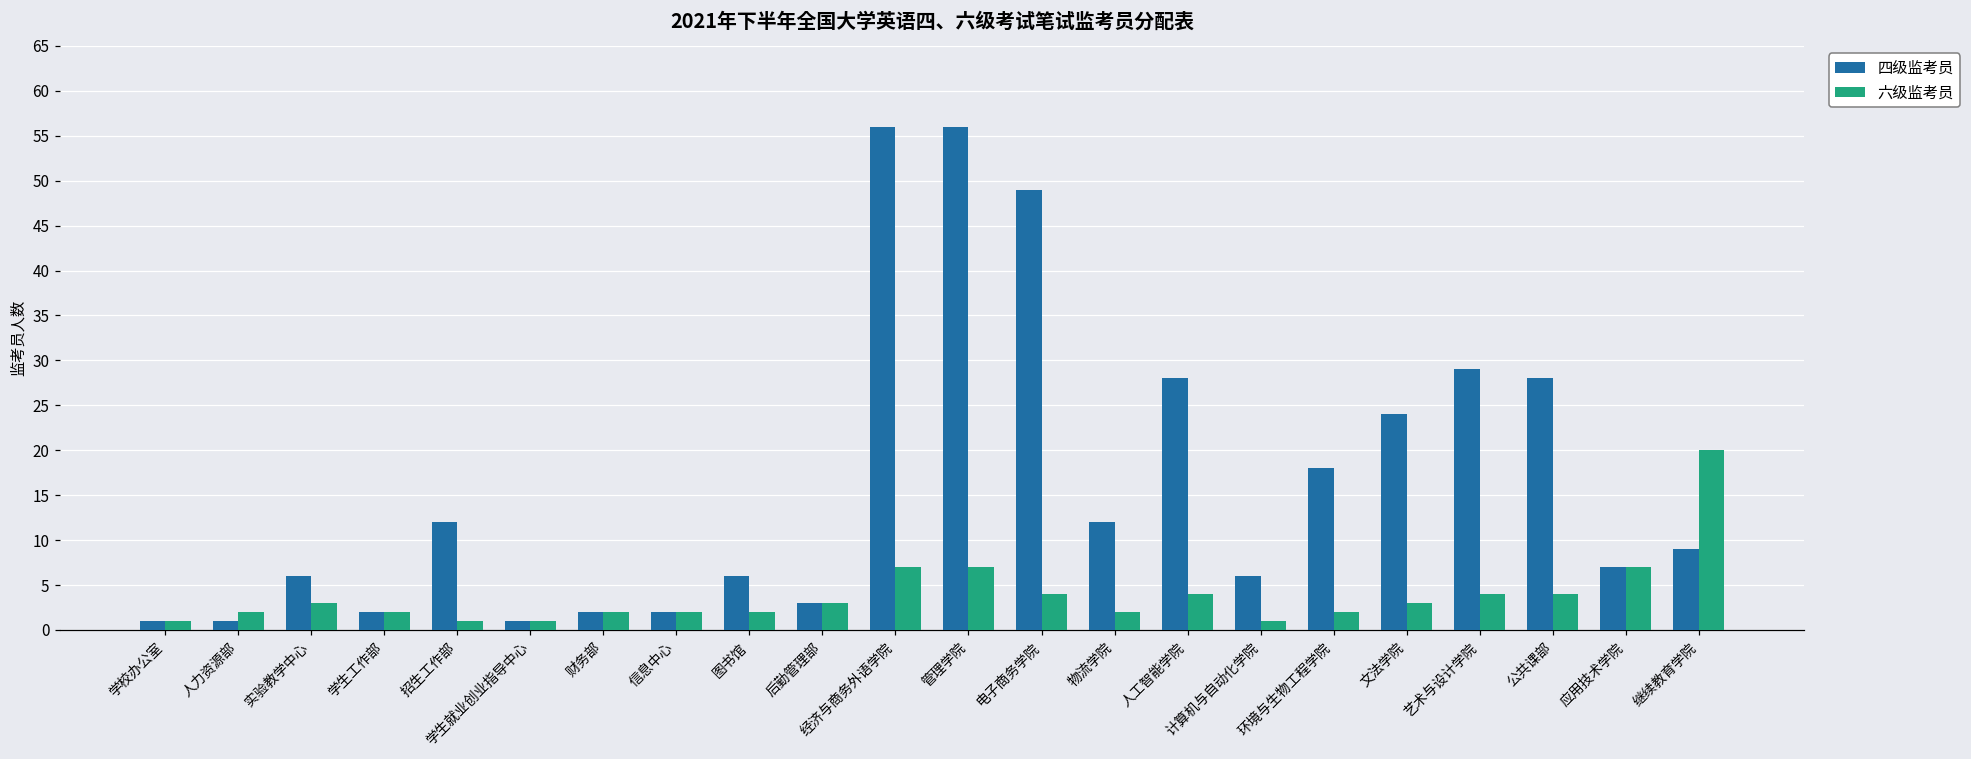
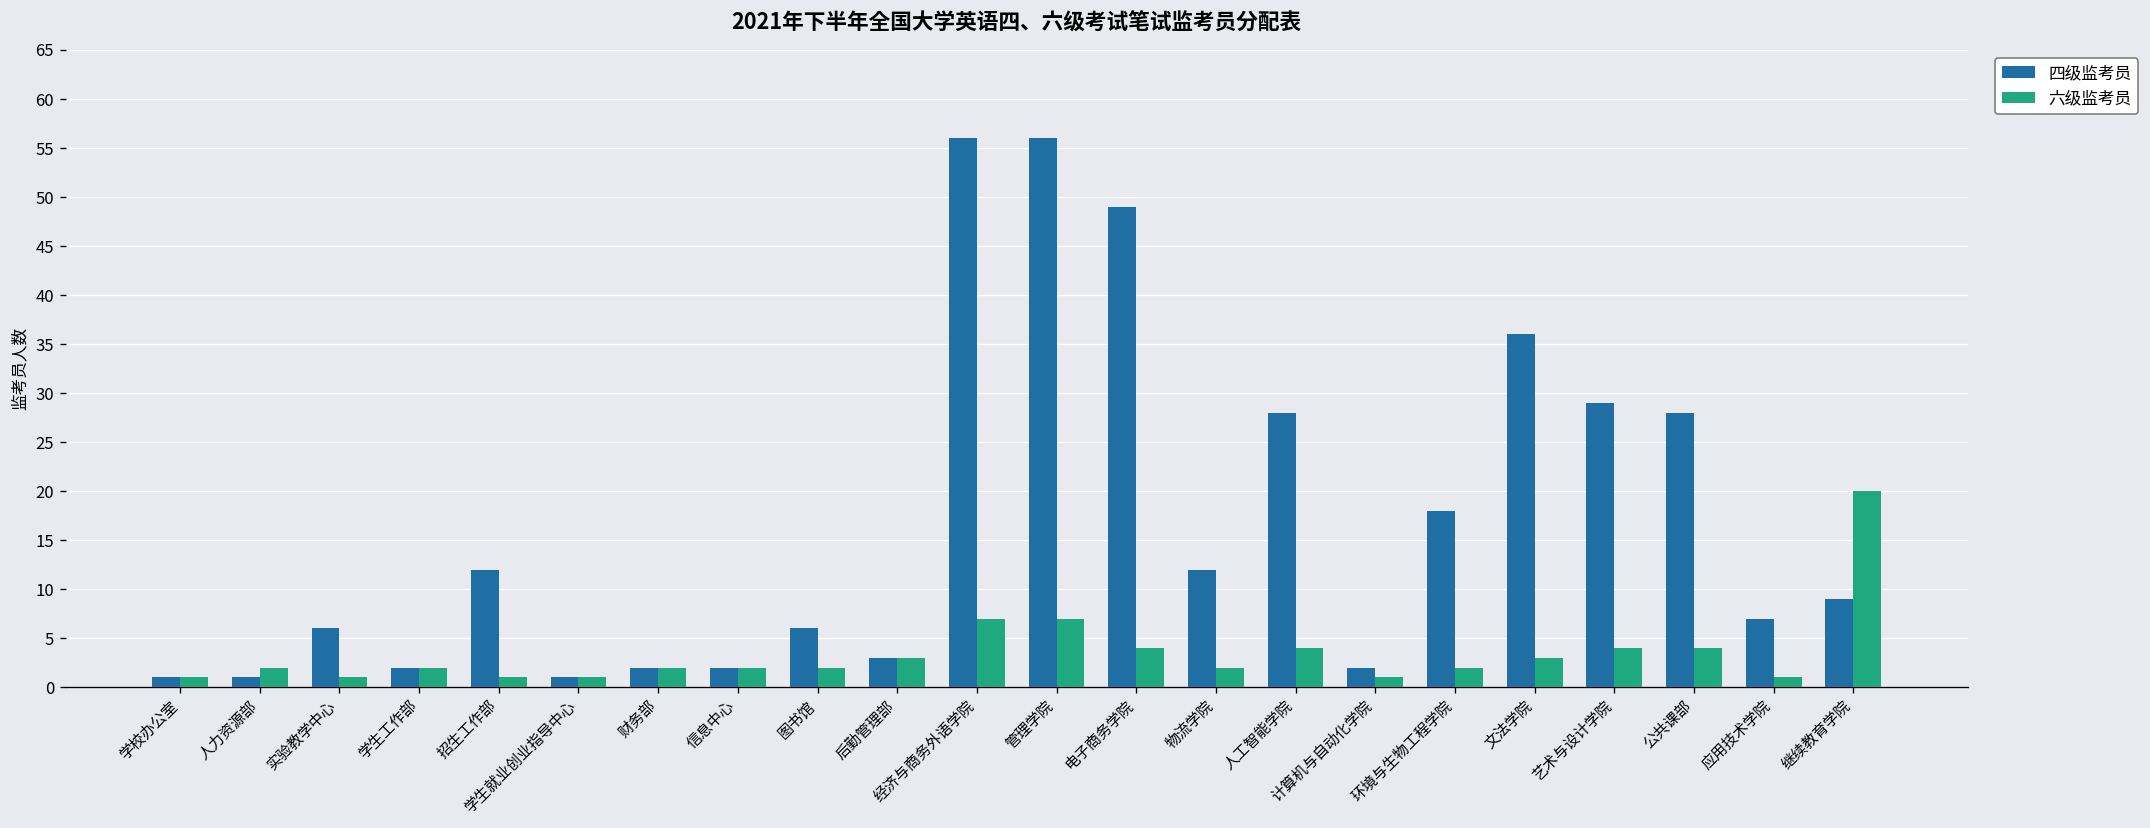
六级监考员, 实验教学中心: 3 -> 1
四级监考员, 计算机与自动化学院: 6 -> 2
四级监考员, 文法学院: 24 -> 36
六级监考员, 应用技术学院: 7 -> 1
